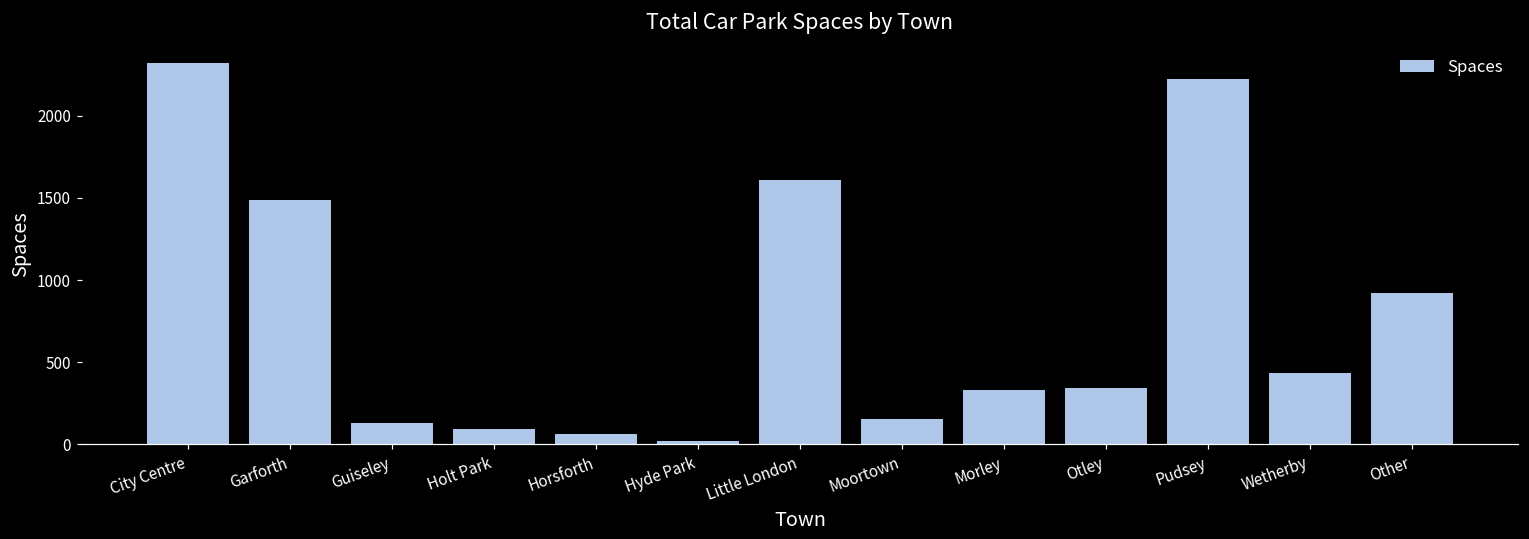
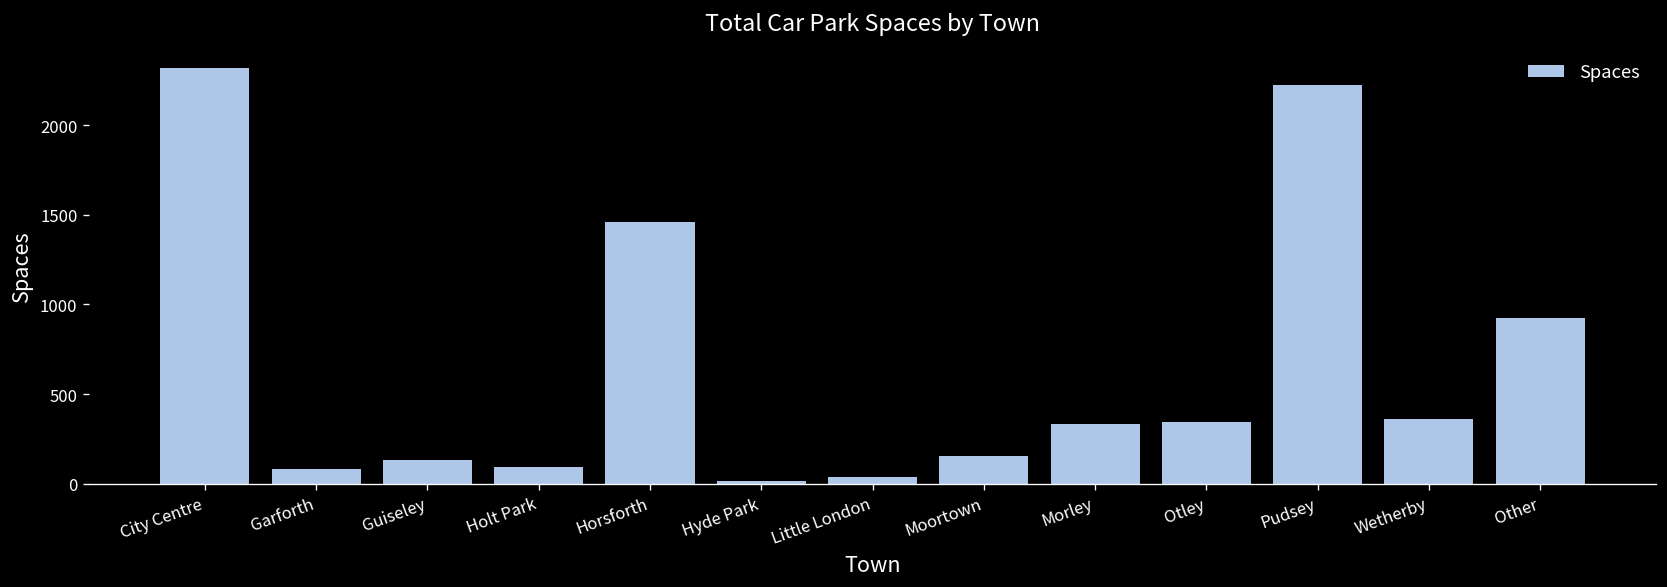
Garforth: 1490 -> 80
Horsforth: 60 -> 1460
Little London: 1610 -> 40
Wetherby: 440 -> 360
